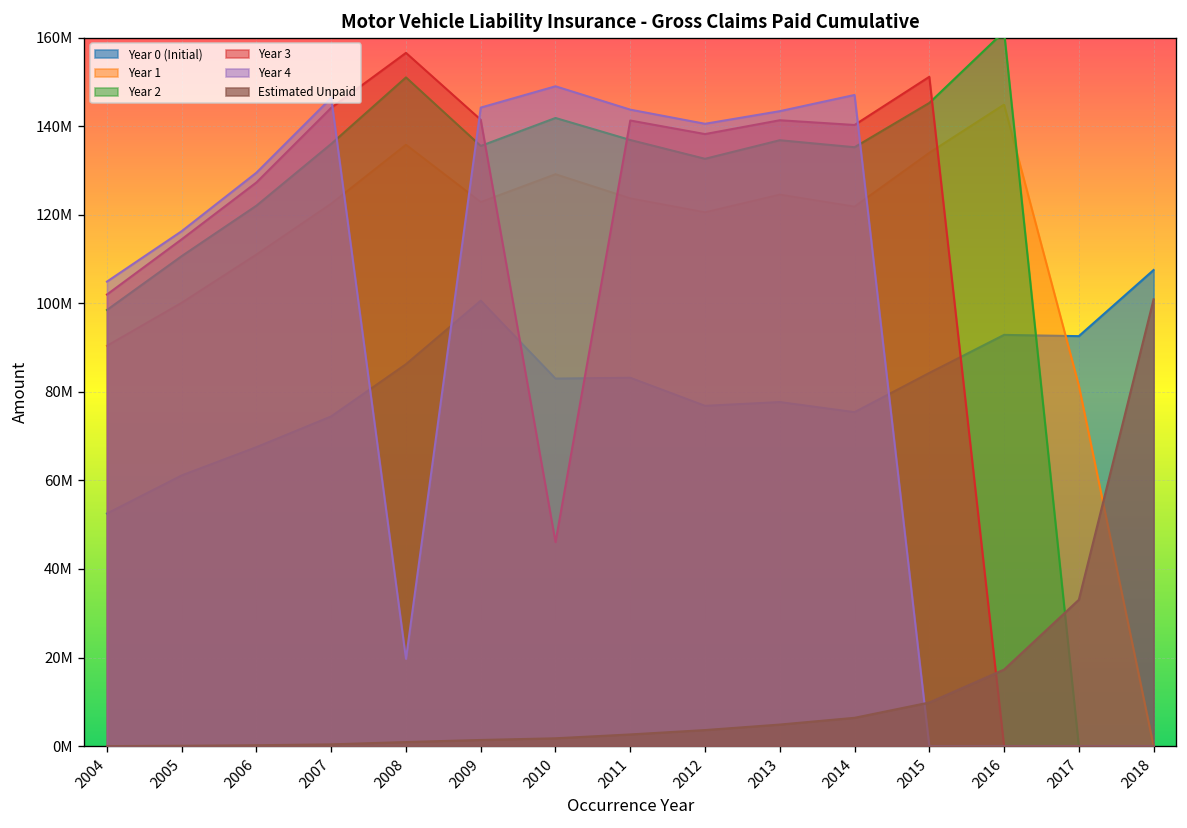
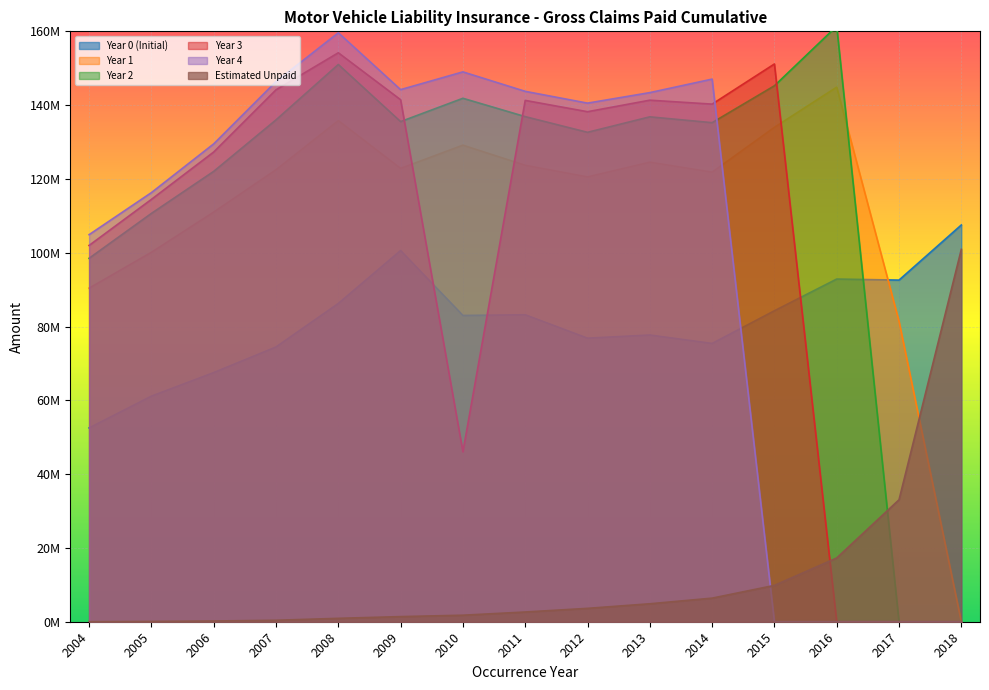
Year 3, 2008: 157000000 -> 154000000
Year 4, 2008: 20000000 -> 160000000
